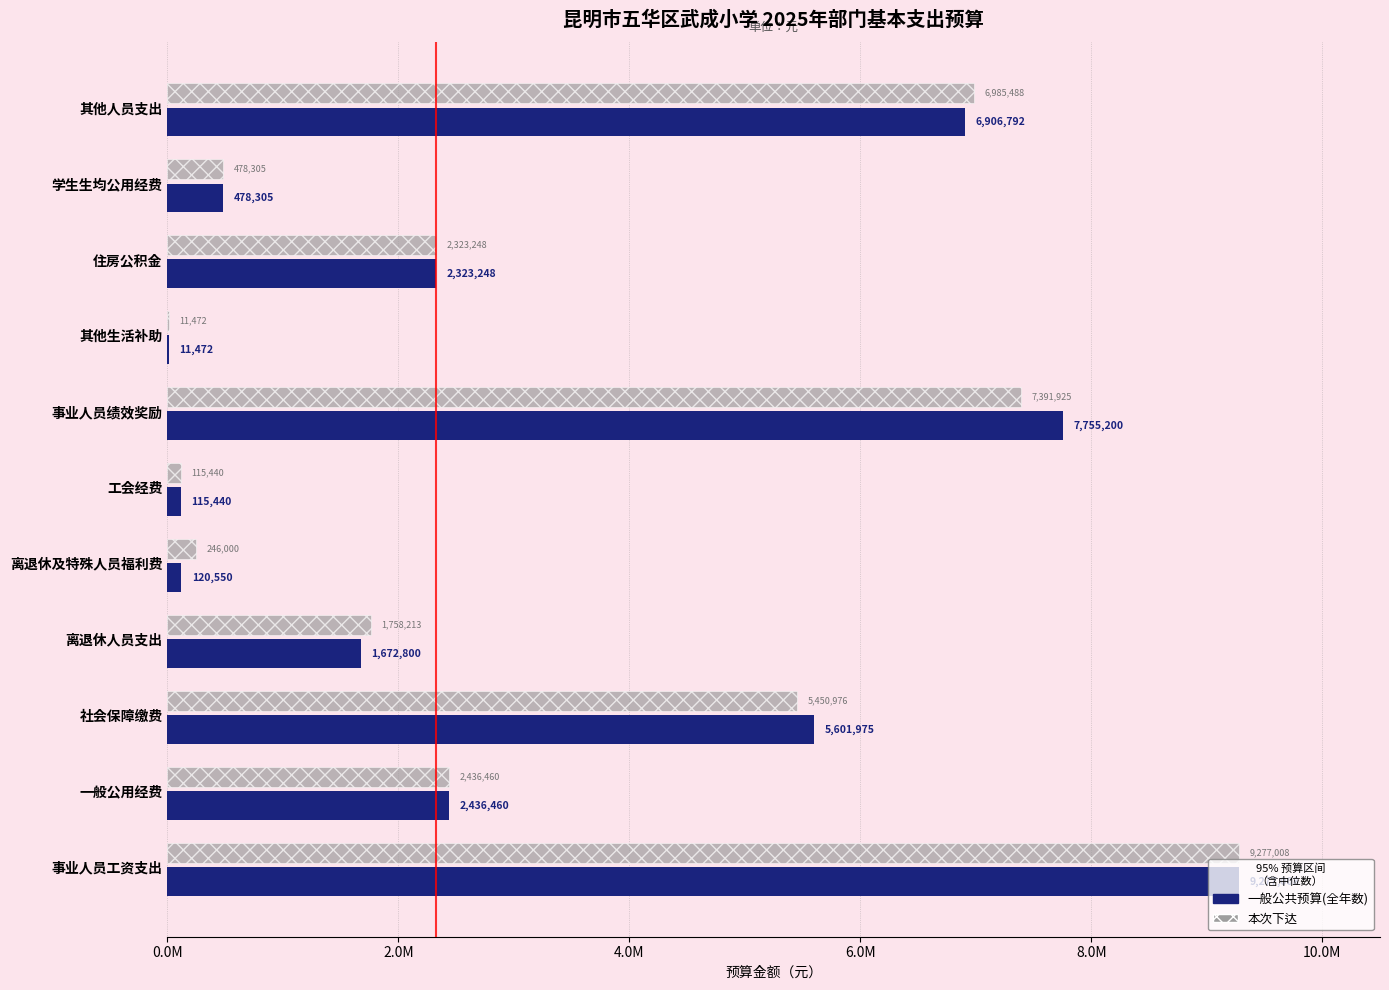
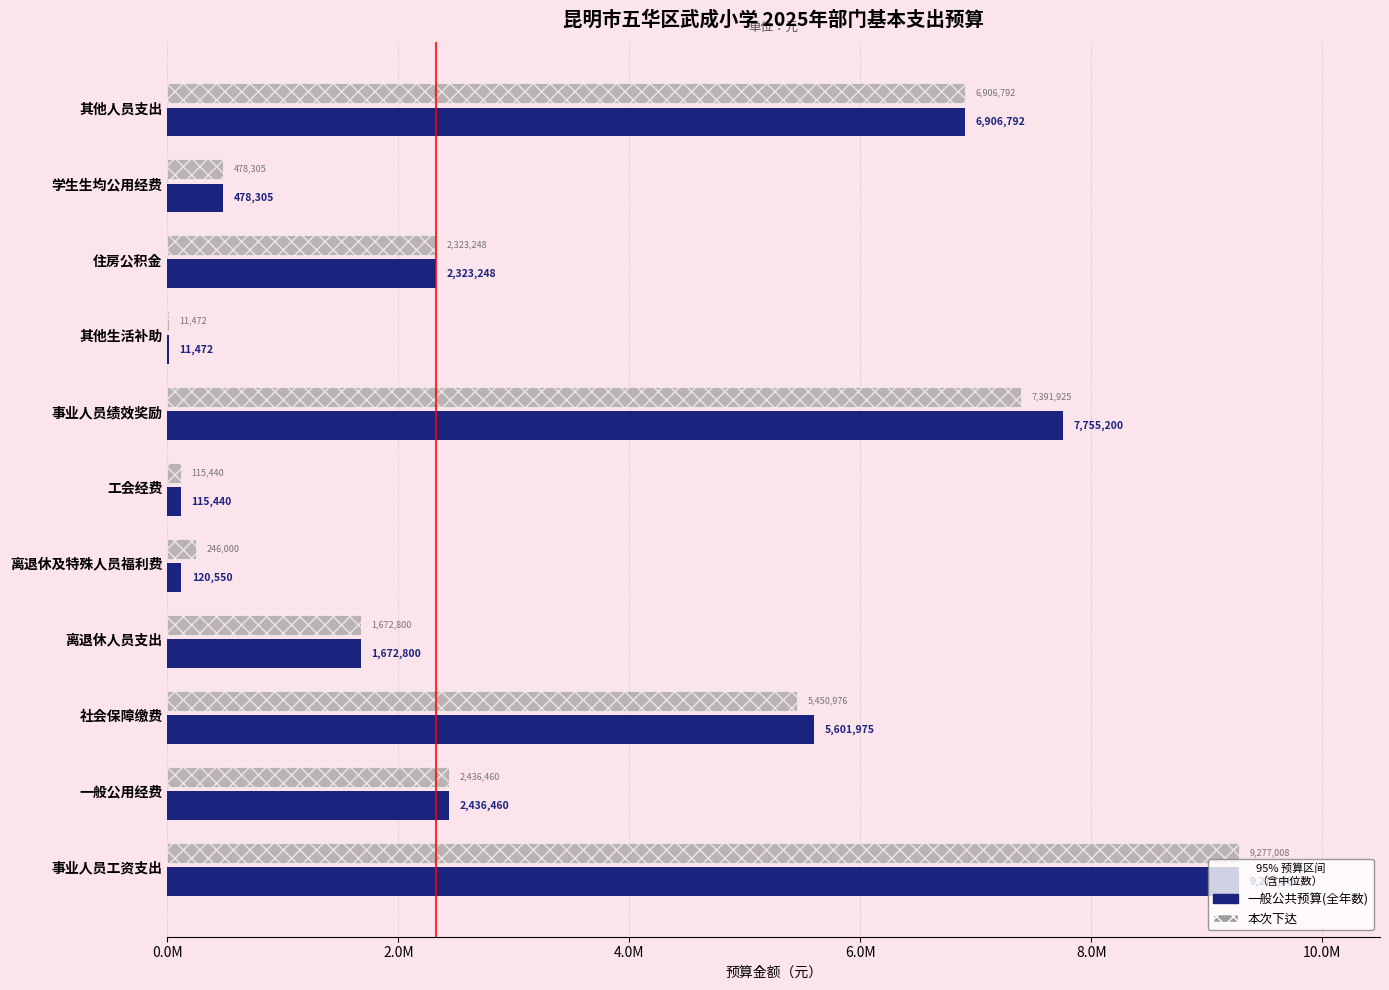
本次下达, 其他人员支出: 6,985,488 -> 6,906,792
本次下达, 离退休人员支出: 1,758,213 -> 1,672,800
